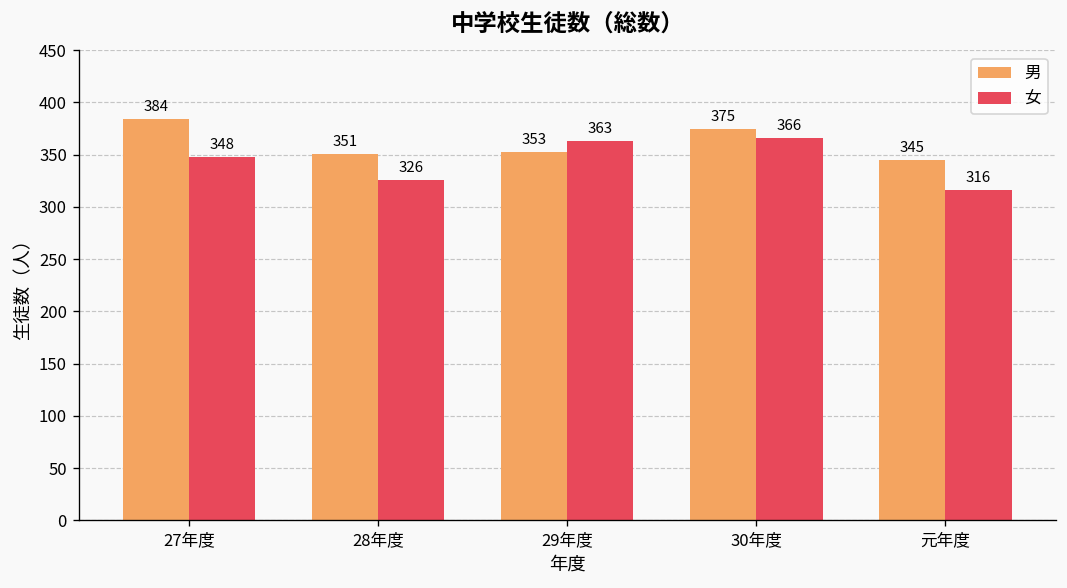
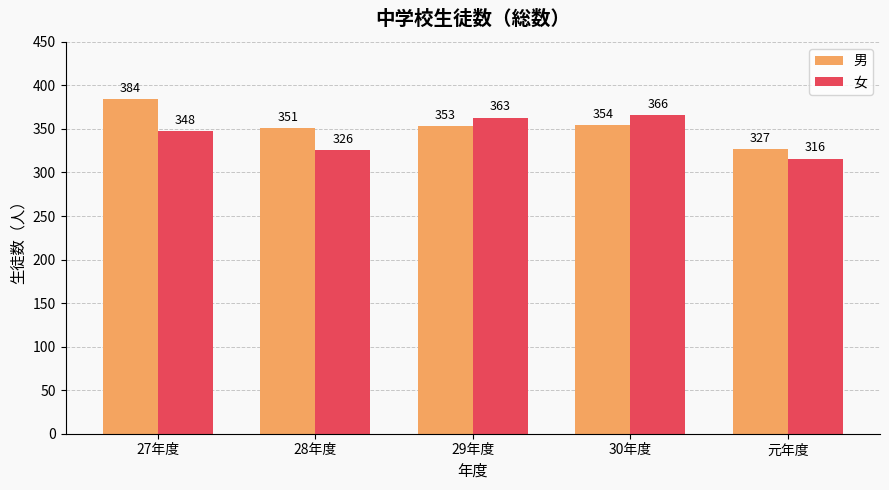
男, 30年度: 375 -> 354
男, 元年度: 345 -> 327
